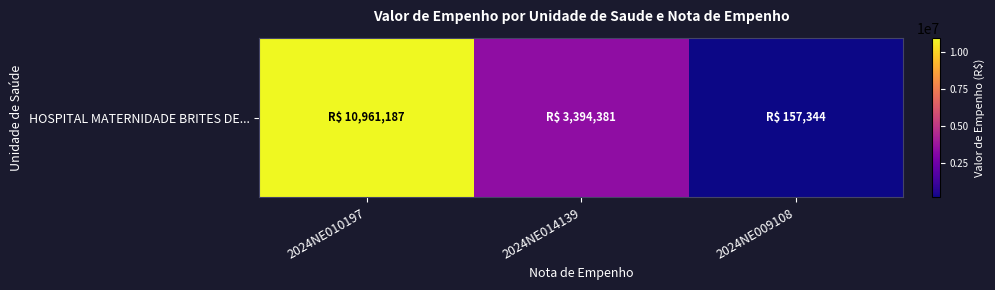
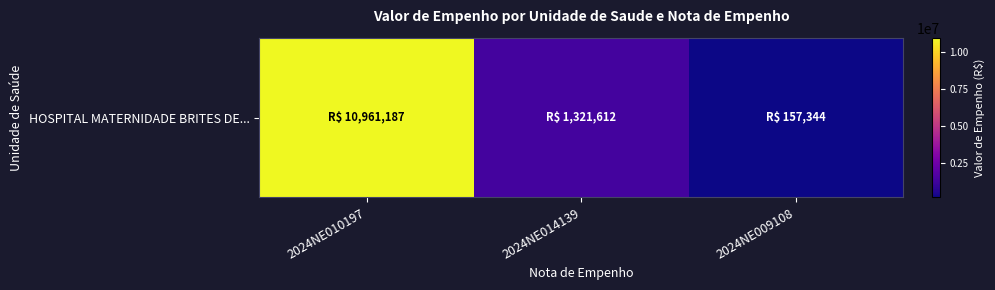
HOSPITAL MATERNIDADE BRITES DE..., 2024NE014139: 3,394,381 -> 1,321,612
